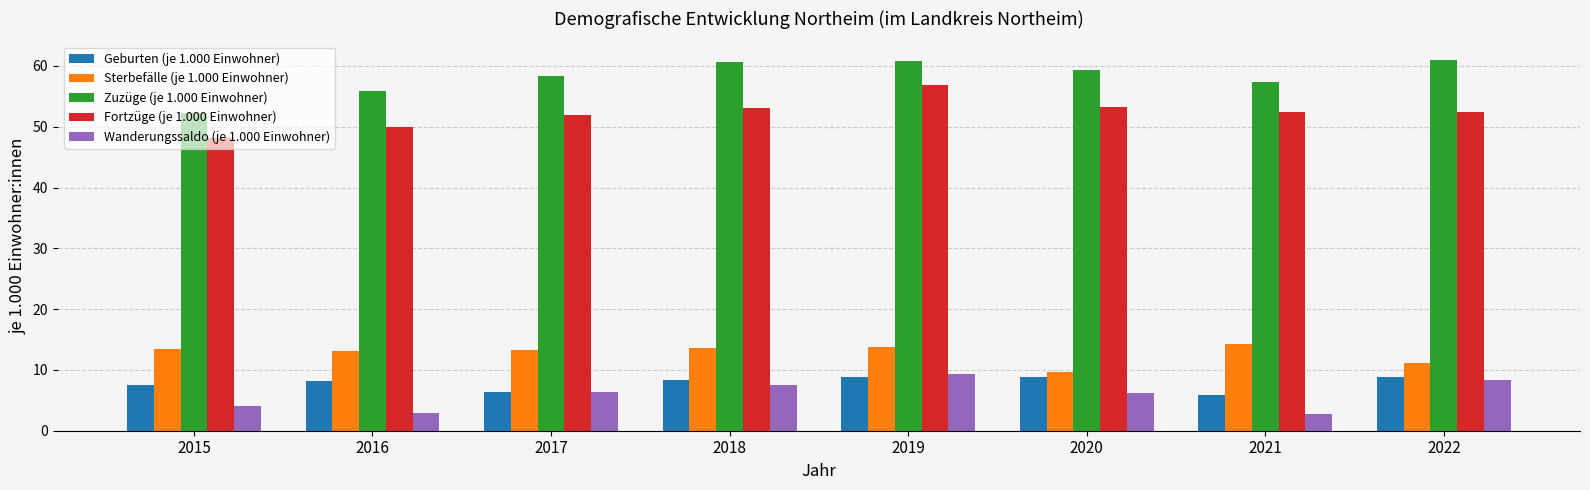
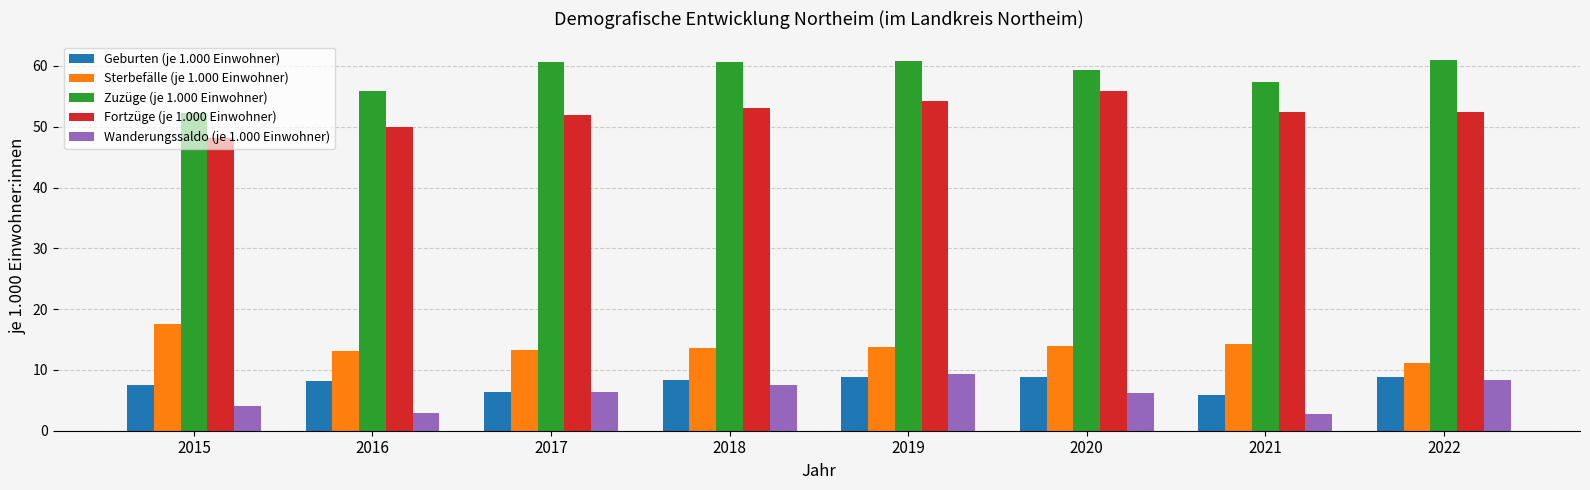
Sterbefälle (je 1.000 Einwohner), 2015: 13 -> 18
Zuzüge (je 1.000 Einwohner), 2017: 58 -> 61
Fortzüge (je 1.000 Einwohner), 2019: 57 -> 54
Sterbefälle (je 1.000 Einwohner), 2020: 10 -> 14
Fortzüge (je 1.000 Einwohner), 2020: 53 -> 56
